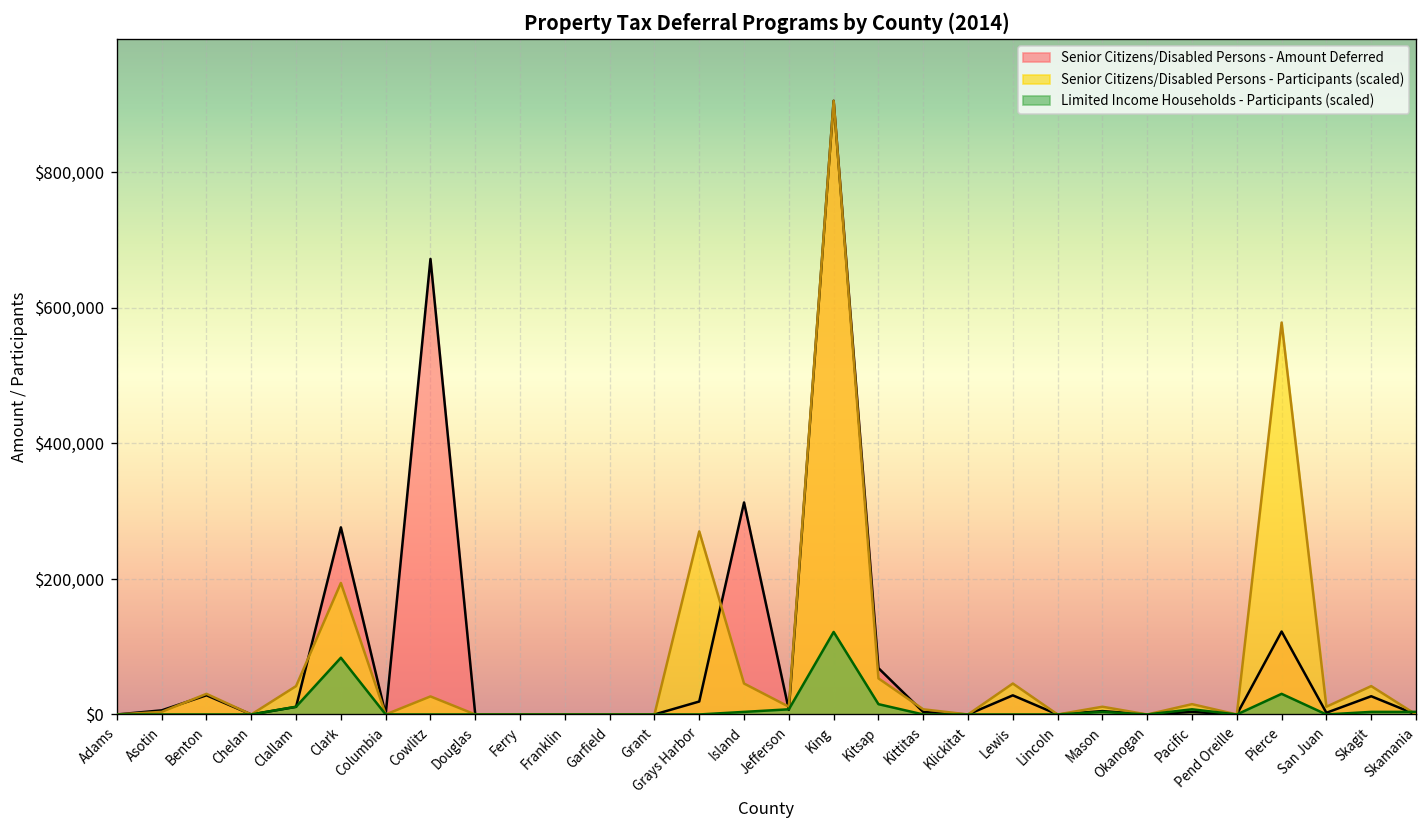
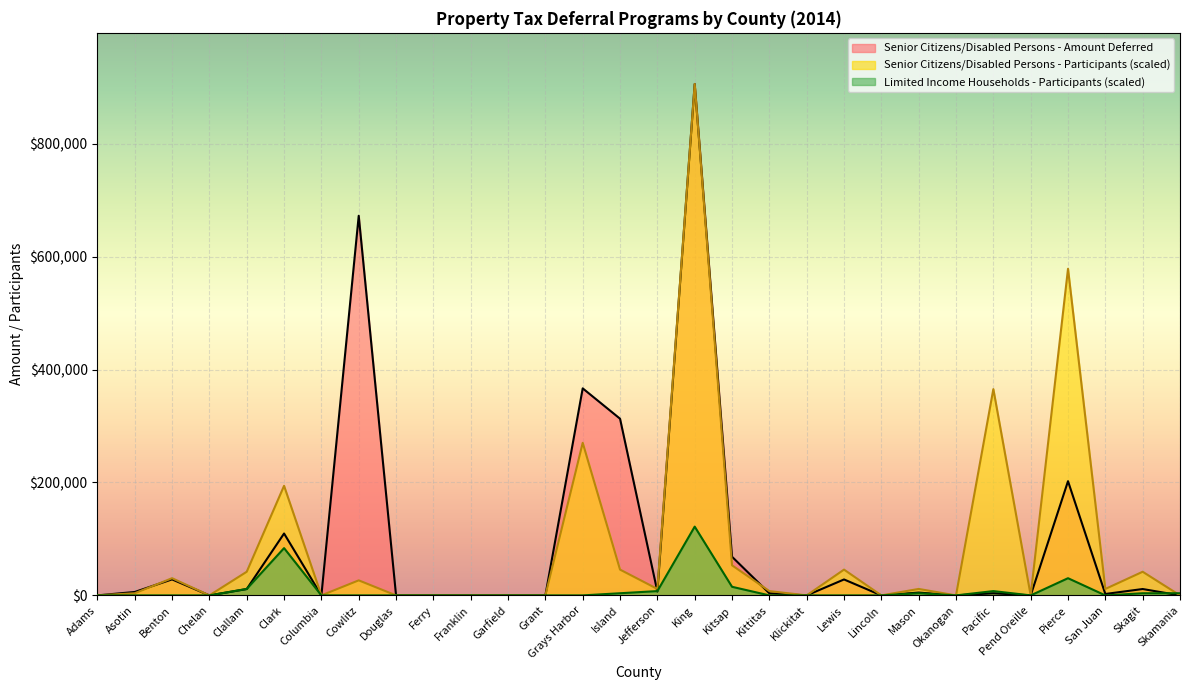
Senior Citizens/Disabled Persons - Amount Deferred, Clark: $280,000 -> $110,000
Senior Citizens/Disabled Persons - Amount Deferred, Grays Harbor: $20,000 -> $370,000
Senior Citizens/Disabled Persons - Participants (scaled), Pacific: $20,000 -> $370,000
Senior Citizens/Disabled Persons - Amount Deferred, Pierce: $120,000 -> $200,000
Senior Citizens/Disabled Persons - Amount Deferred, Skagit: $30,000 -> $10,000
